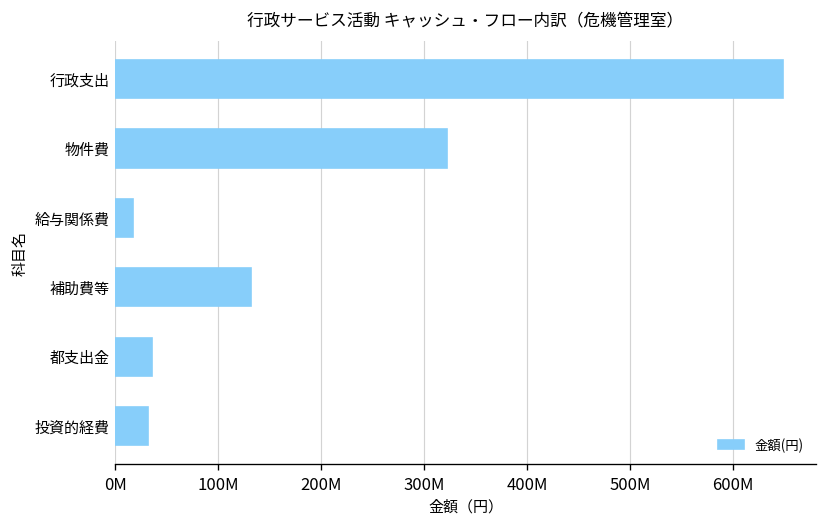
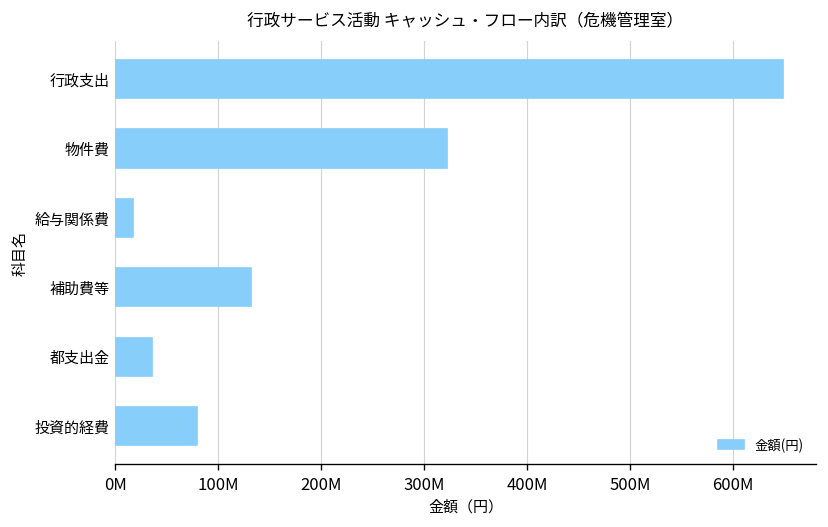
投資的経費: 30000000 -> 80000000
